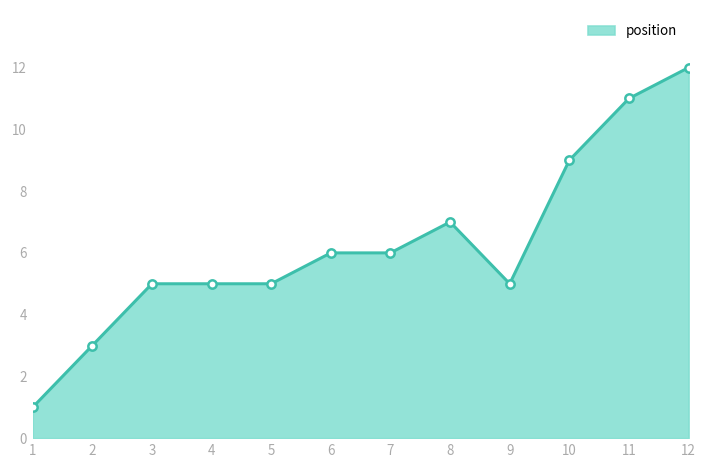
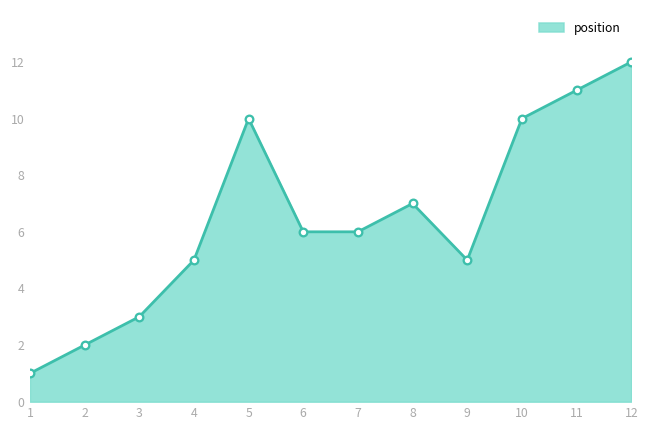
2: 3 -> 2
3: 5 -> 3
5: 5 -> 10
10: 9 -> 10
